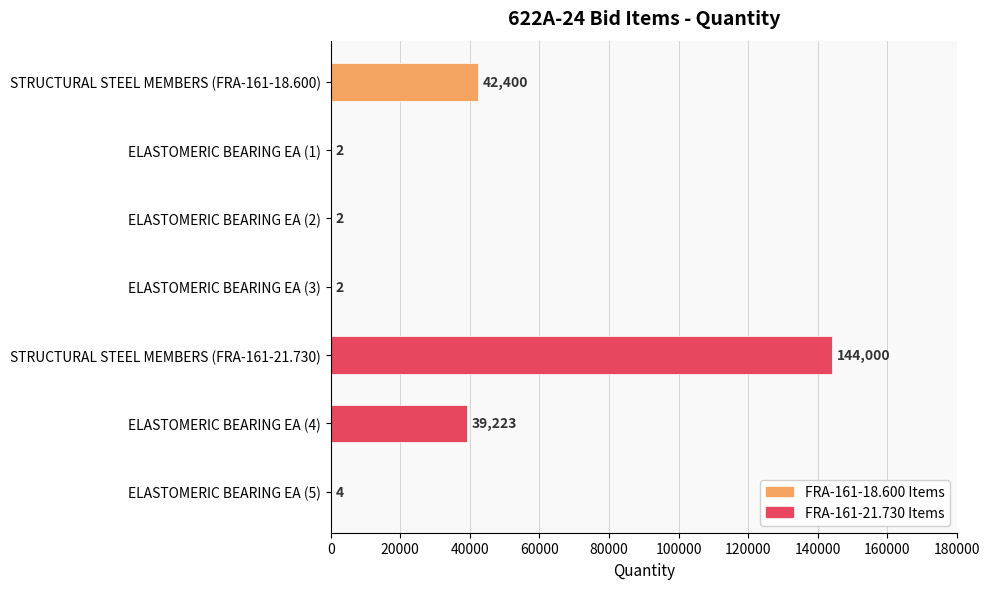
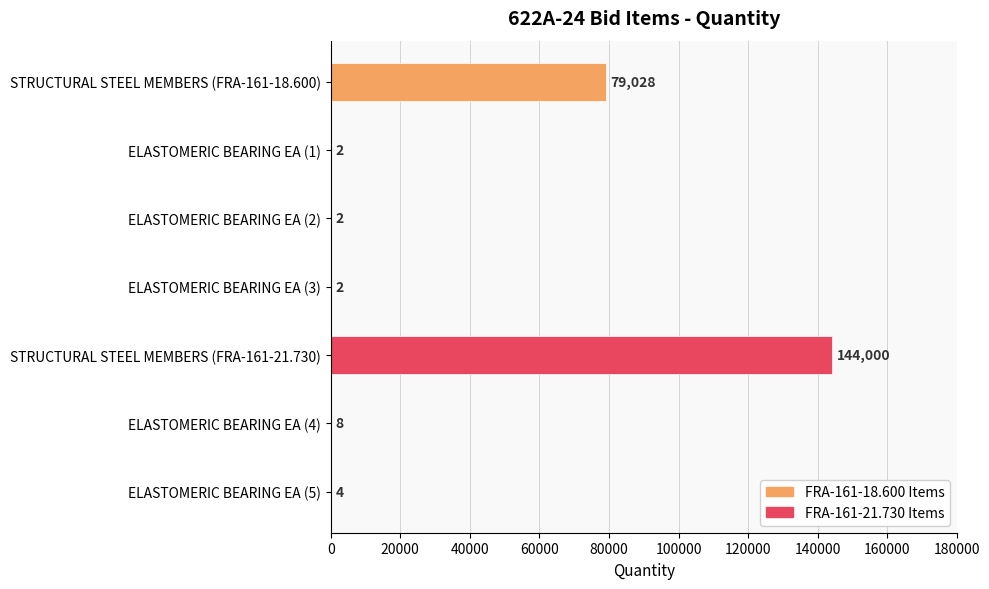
STRUCTURAL STEEL MEMBERS (FRA-161-18.600): 42,400 -> 79,028
ELASTOMERIC BEARING EA (4): 39,223 -> 8
